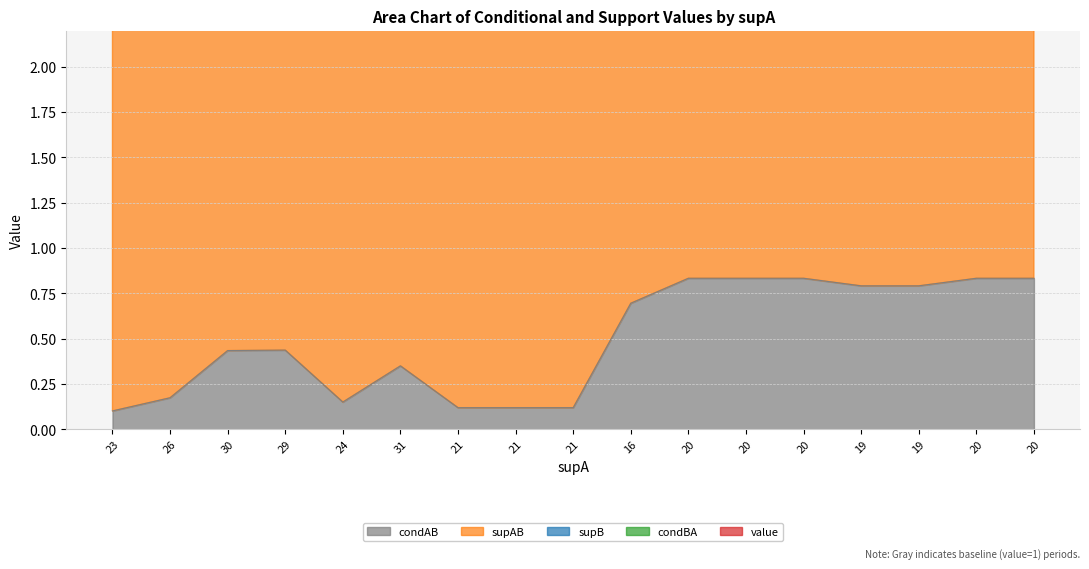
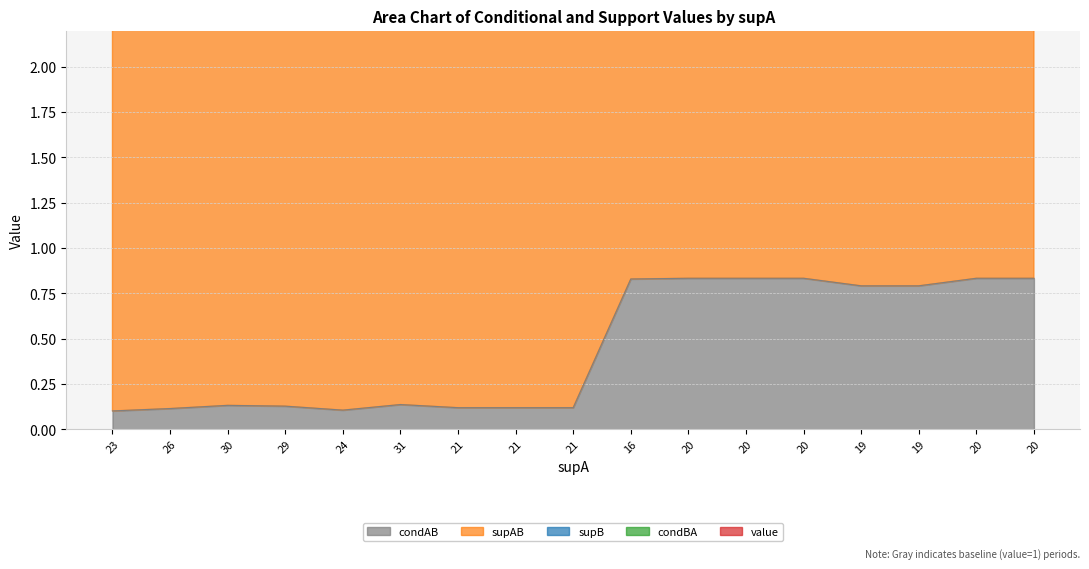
condAB, 26: 0.17 -> 0.11
condAB, 30: 0.43 -> 0.13
condAB, 29: 0.44 -> 0.13
condAB, 24: 0.15 -> 0.11
condAB, 31: 0.35 -> 0.14
condAB, 16: 0.70 -> 0.83
